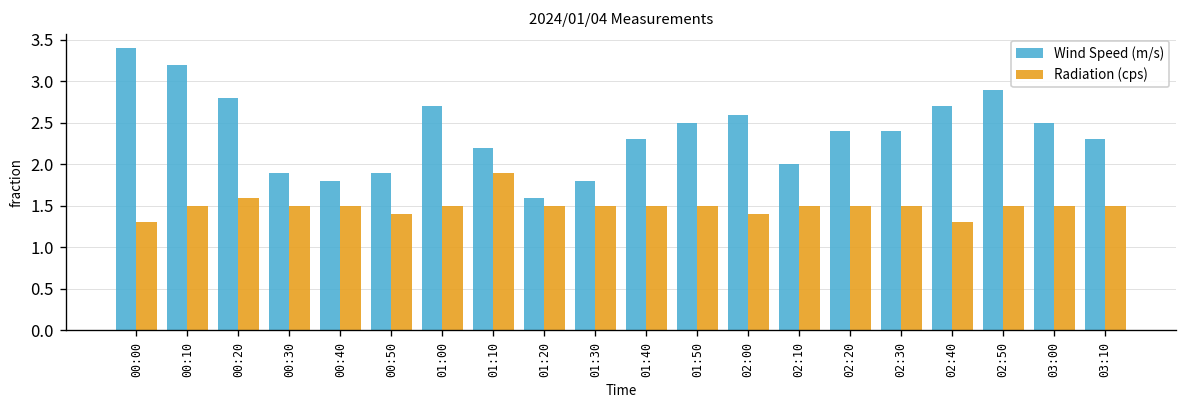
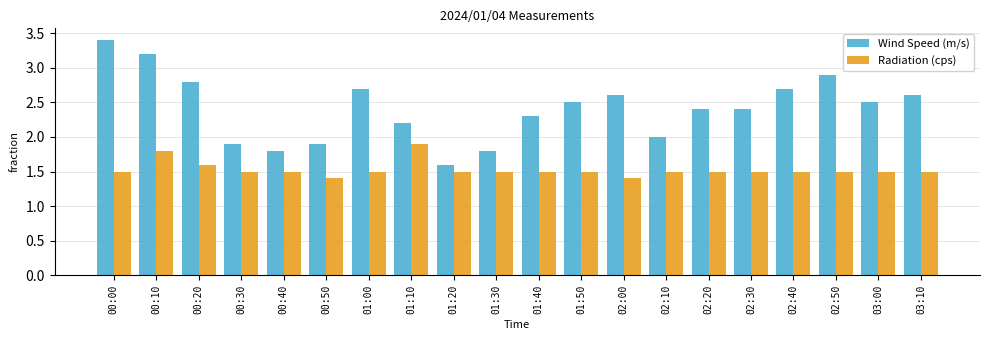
Radiation (cps), 00:00: 1.3 -> 1.5
Radiation (cps), 00:10: 1.5 -> 1.8
Radiation (cps), 02:40: 1.3 -> 1.5
Wind Speed (m/s), 03:10: 2.3 -> 2.6
